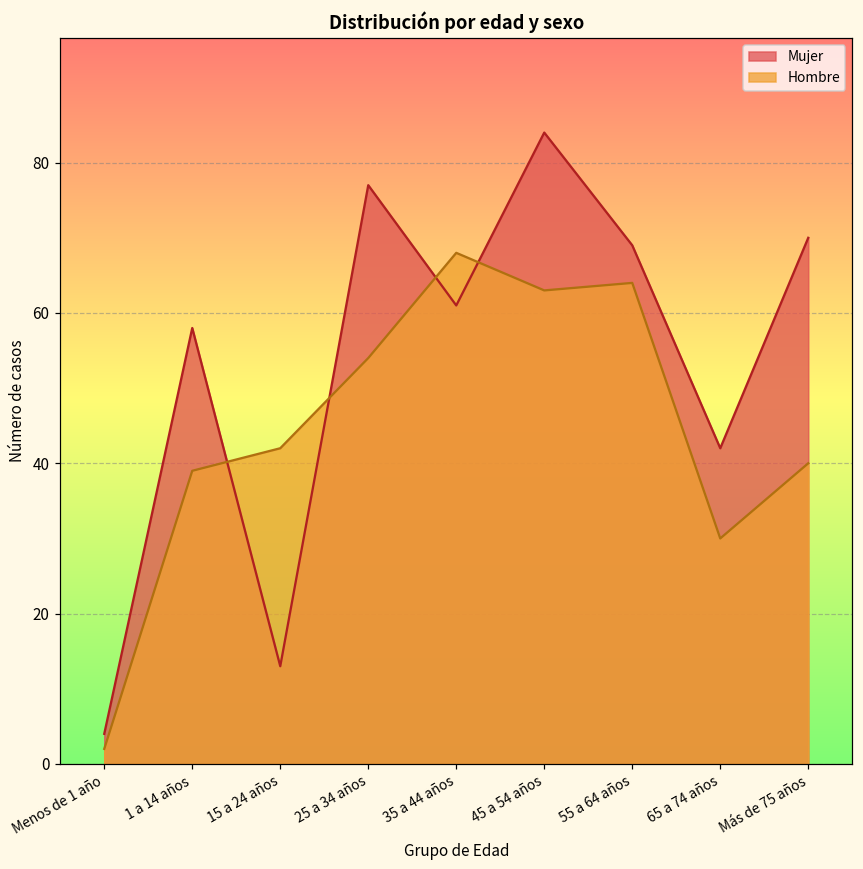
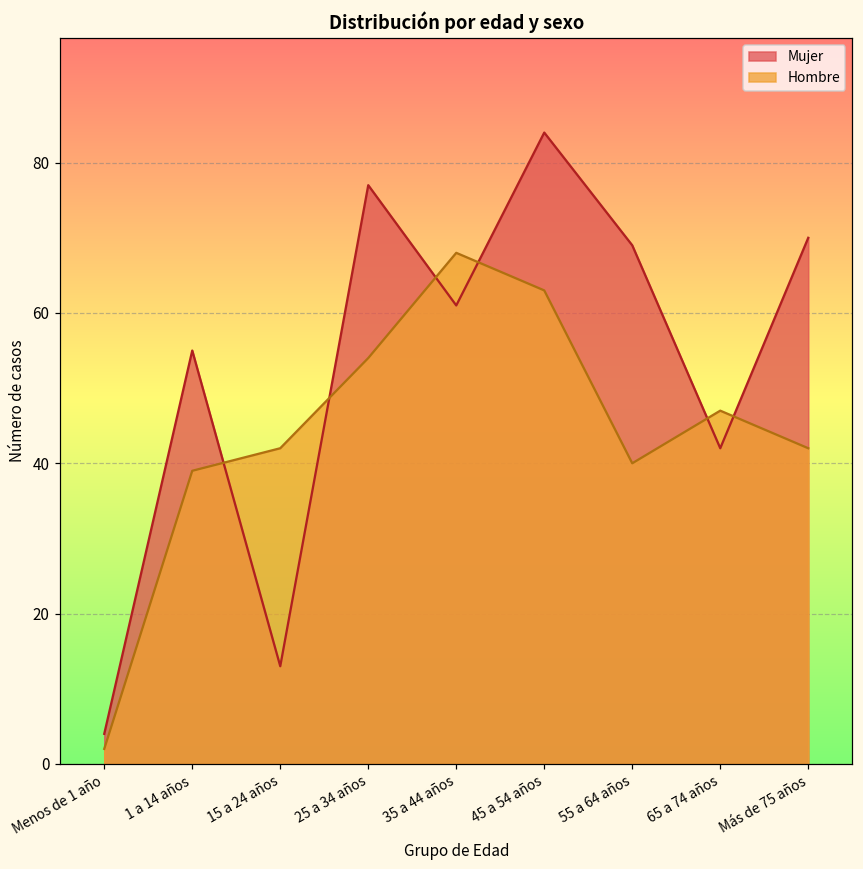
Mujer, 1 a 14 años: 58 -> 55
Hombre, 55 a 64 años: 64 -> 40
Hombre, 65 a 74 años: 30 -> 47
Hombre, Más de 75 años: 40 -> 42
